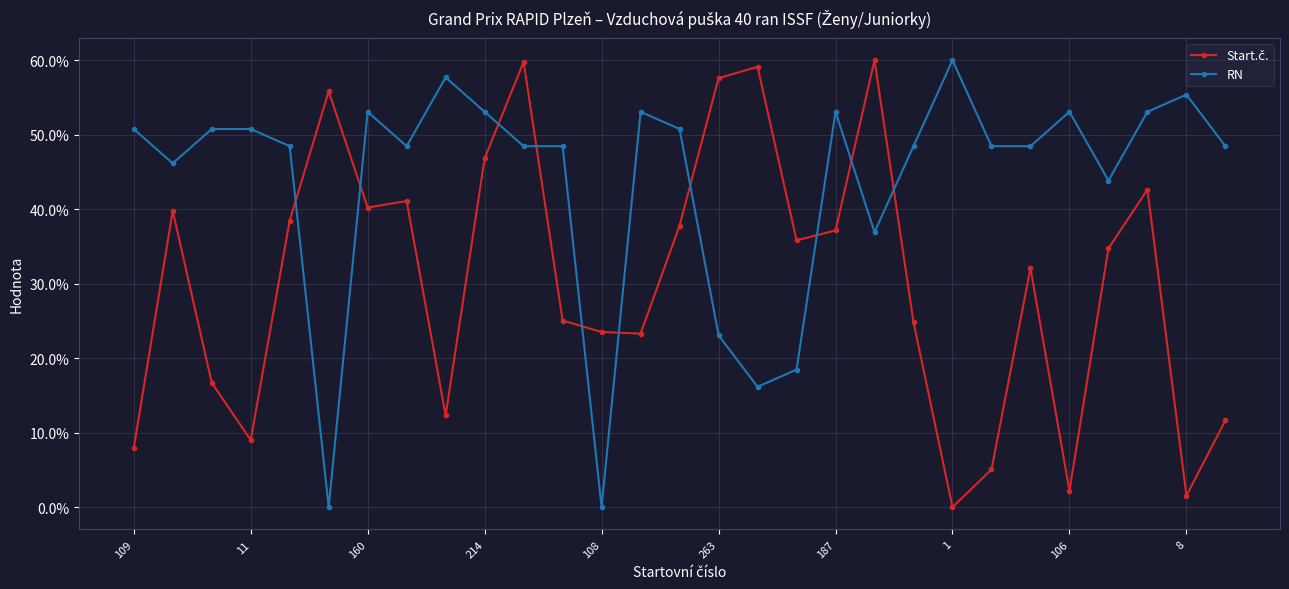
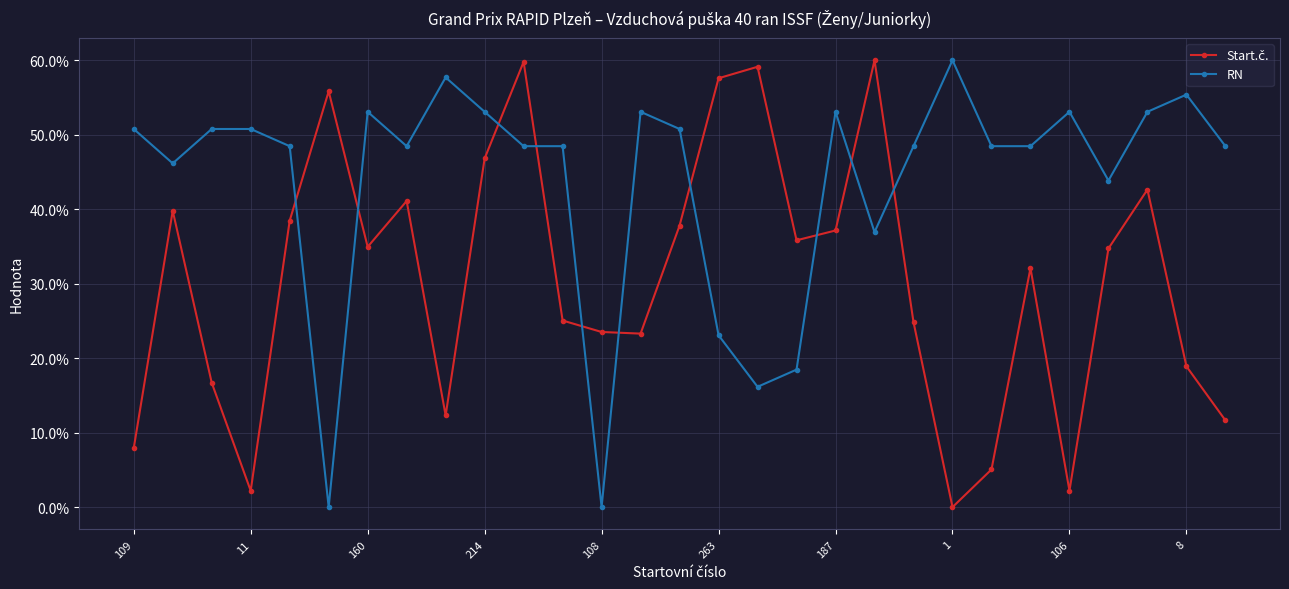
Start.č., 11: 9% -> 2%
Start.č., 160: 40% -> 35%
Start.č., 8: 2% -> 19%
